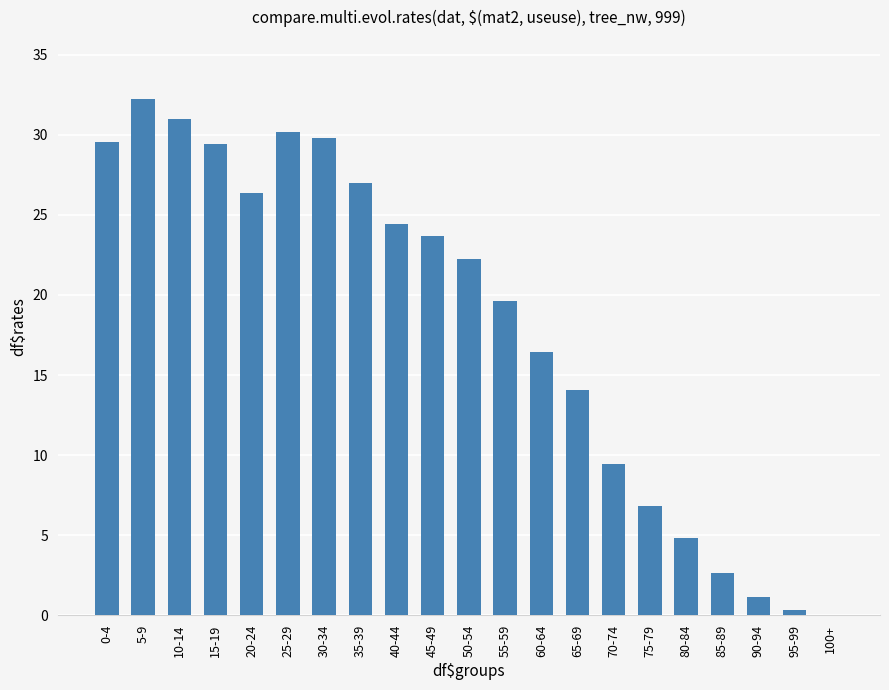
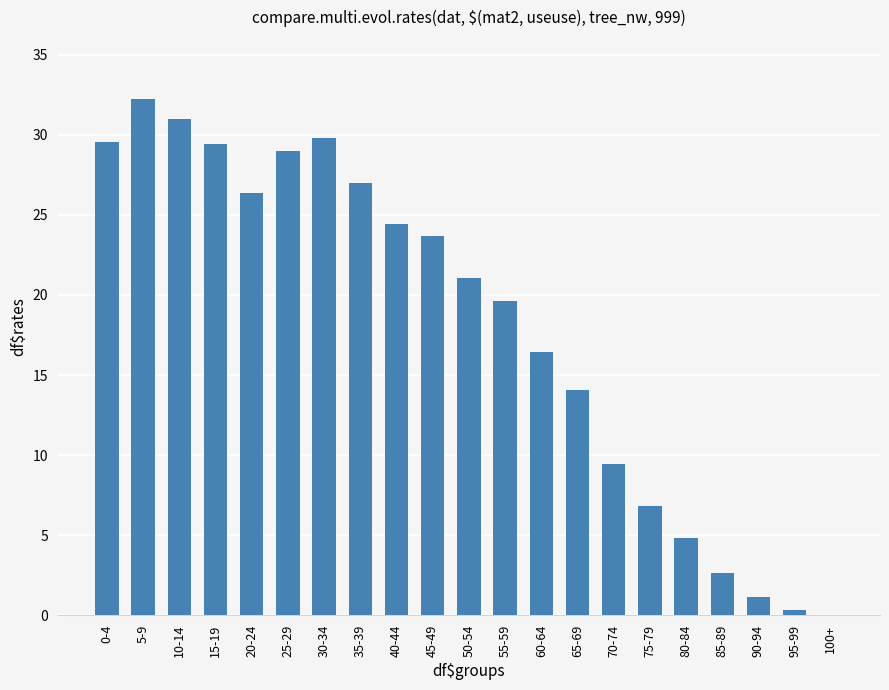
25-29: 30.2 -> 29.0
50-54: 22.3 -> 21.1
